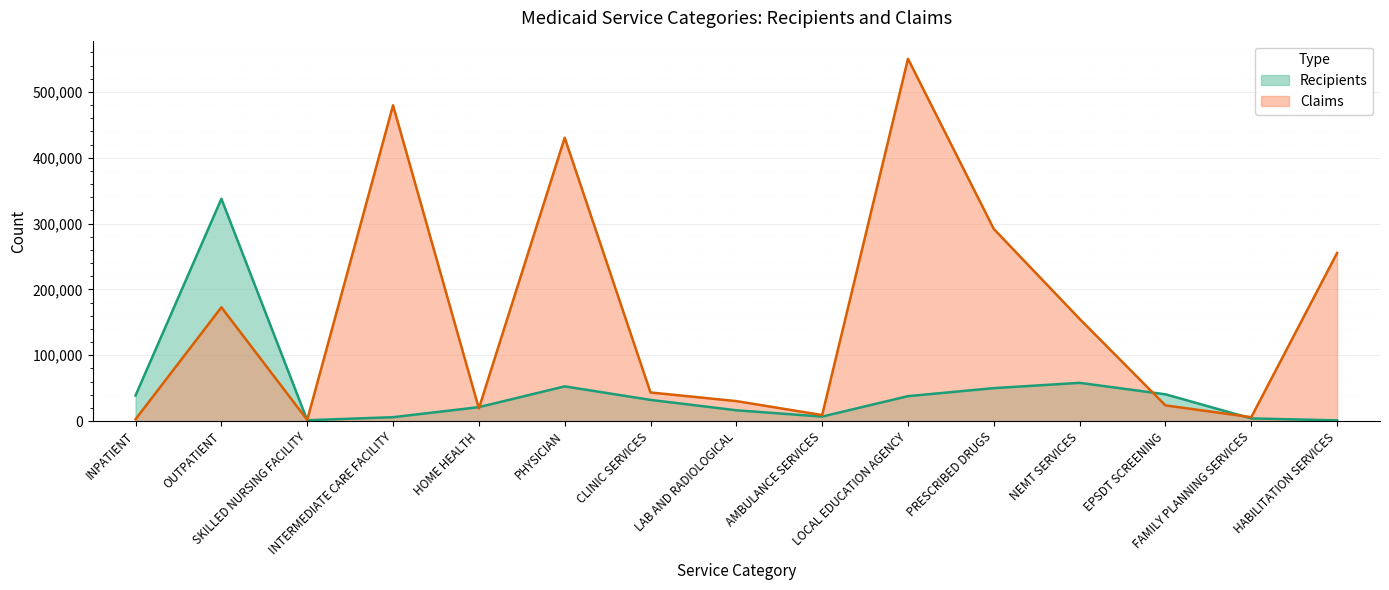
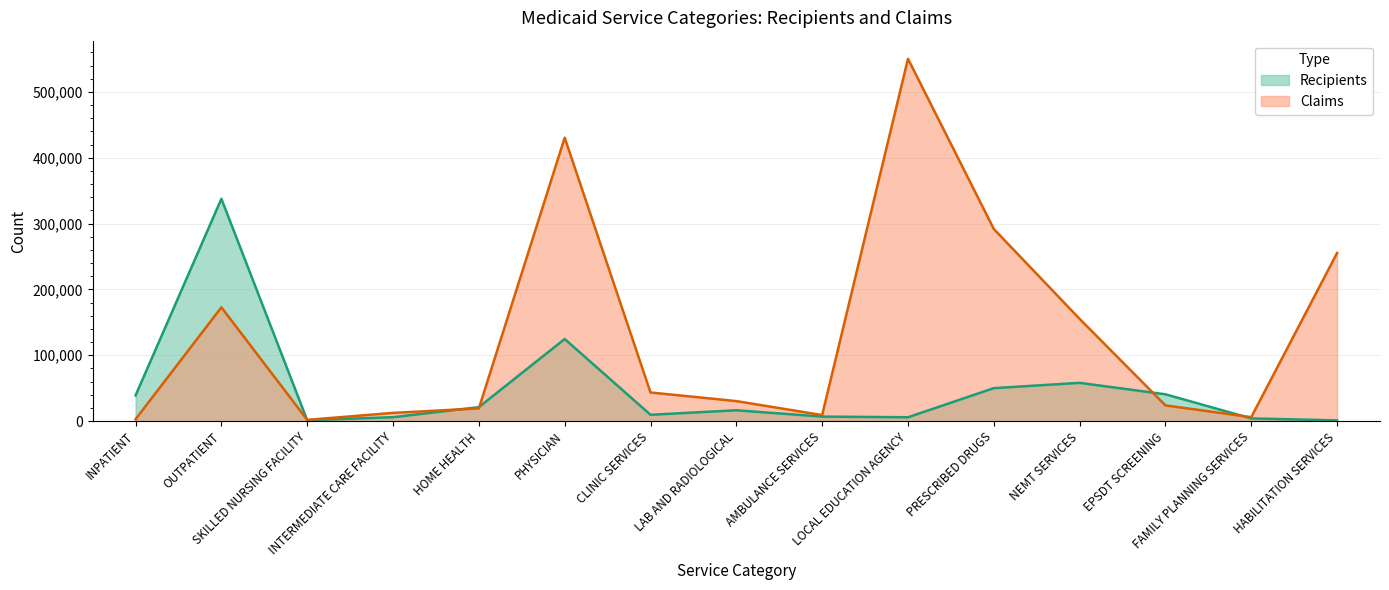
Claims, INTERMEDIATE CARE FACILITY: 480,000 -> 10,000
Recipients, PHYSICIAN: 50,000 -> 120,000
Recipients, CLINIC SERVICES: 30,000 -> 10,000
Recipients, LOCAL EDUCATION AGENCY: 40,000 -> 10,000
